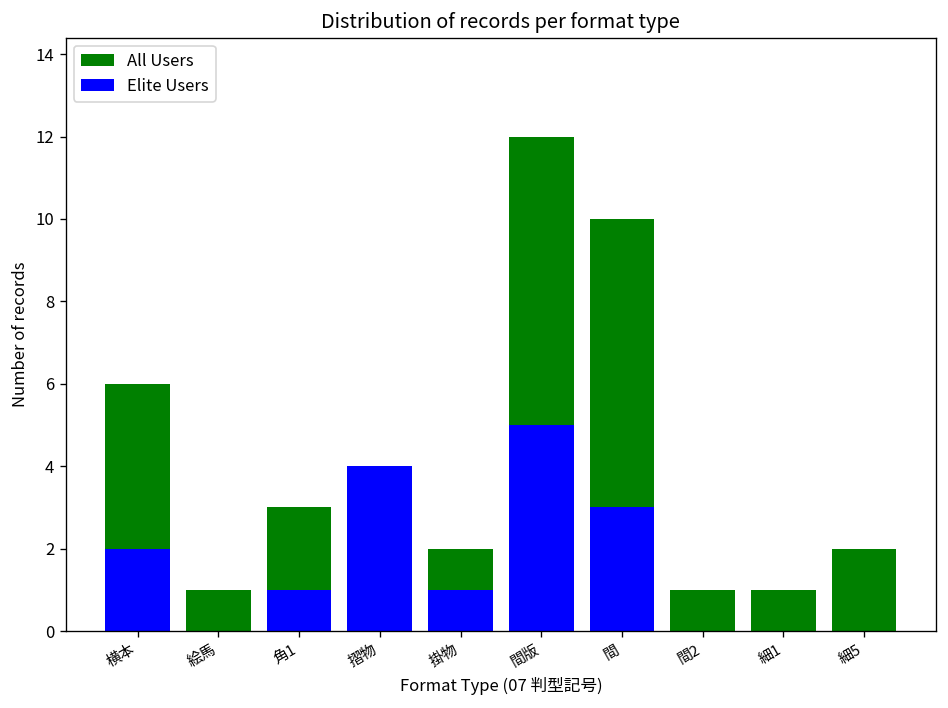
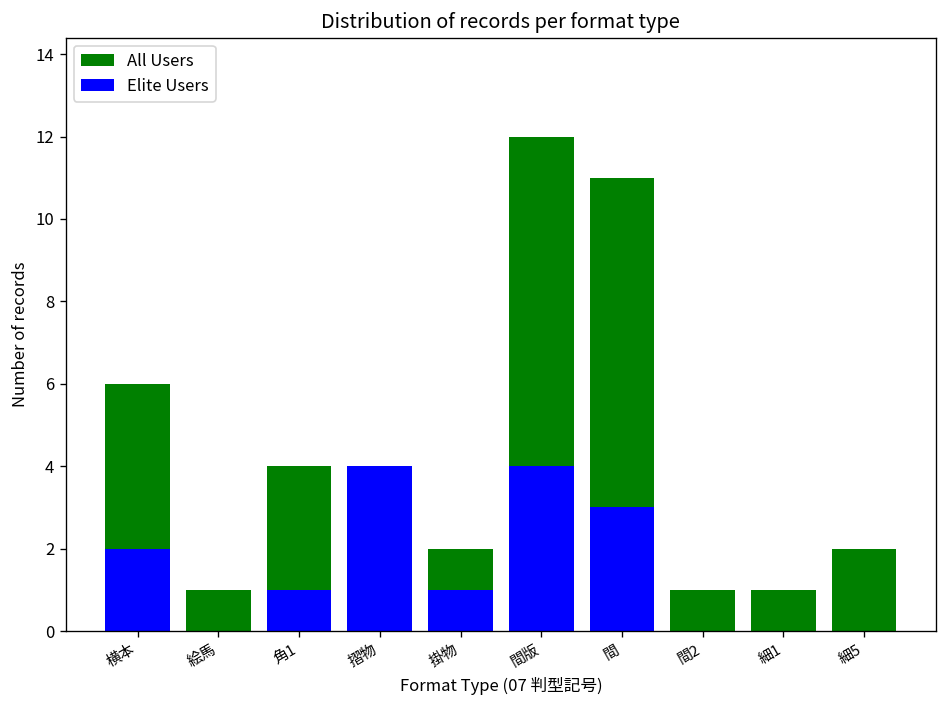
All Users, 角1: 3 -> 4
Elite Users, 間版: 5 -> 4
All Users, 間: 10 -> 11
